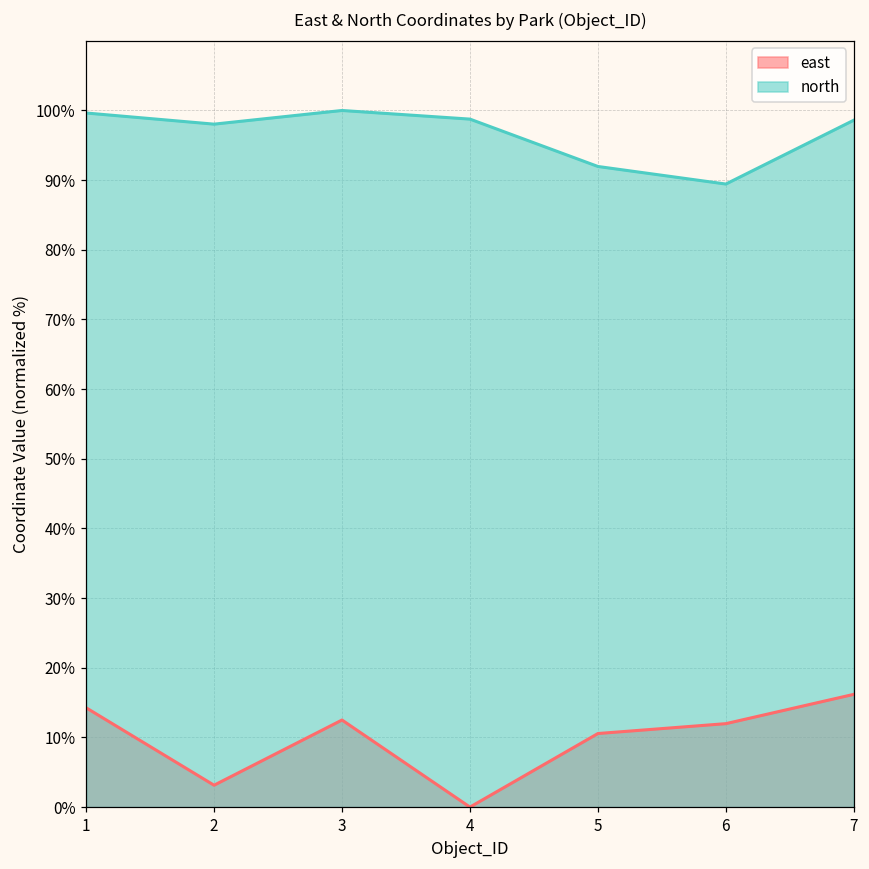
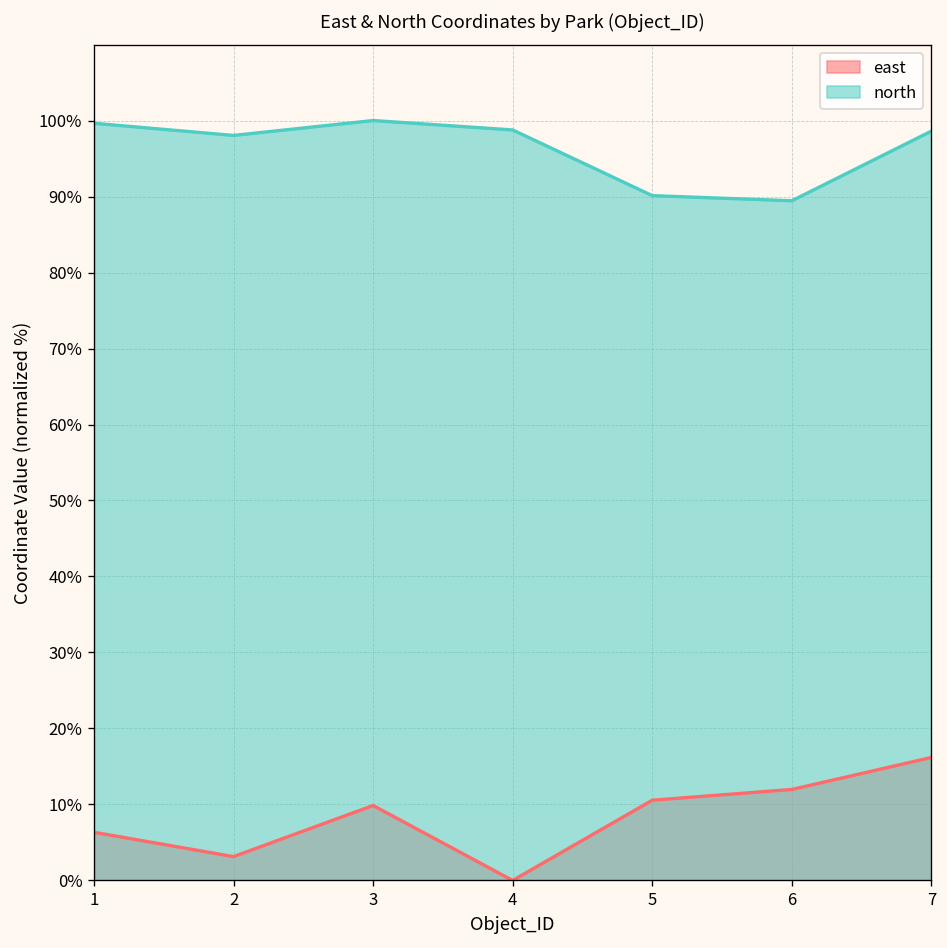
east, 1: 14% -> 6%
east, 3: 12% -> 10%
north, 5: 92% -> 90%
